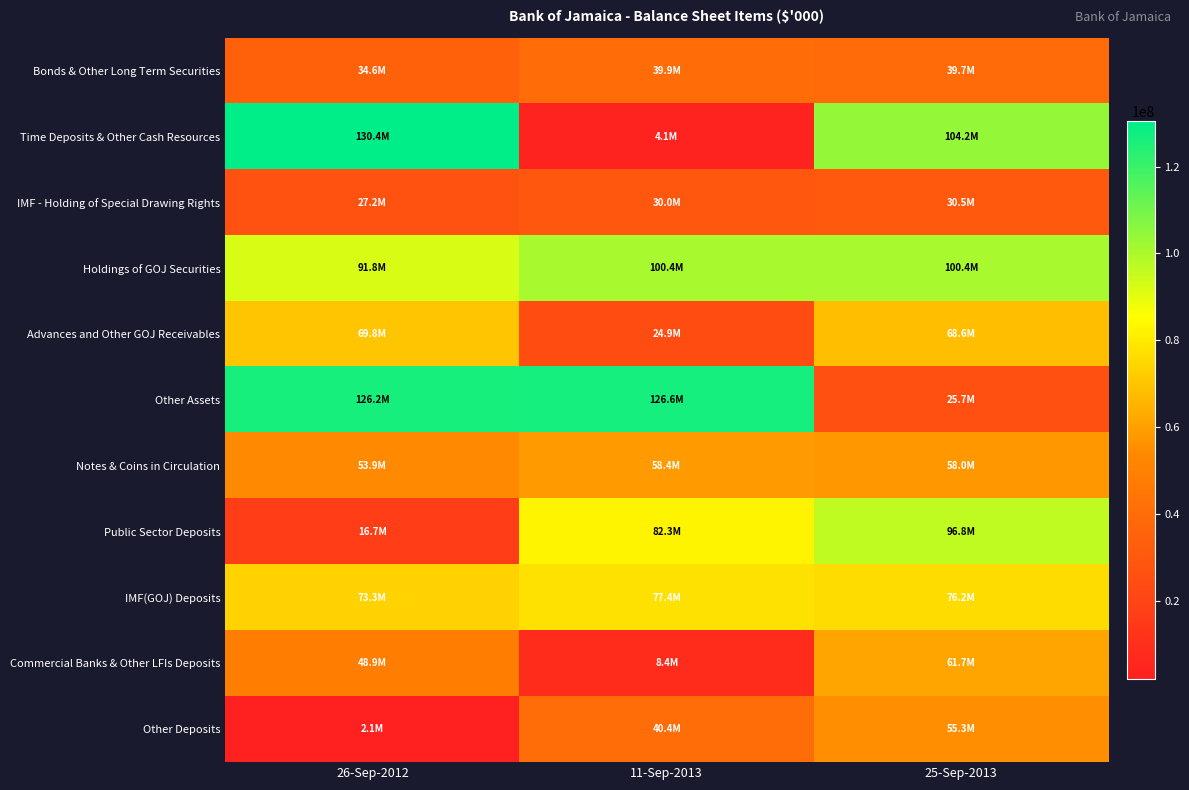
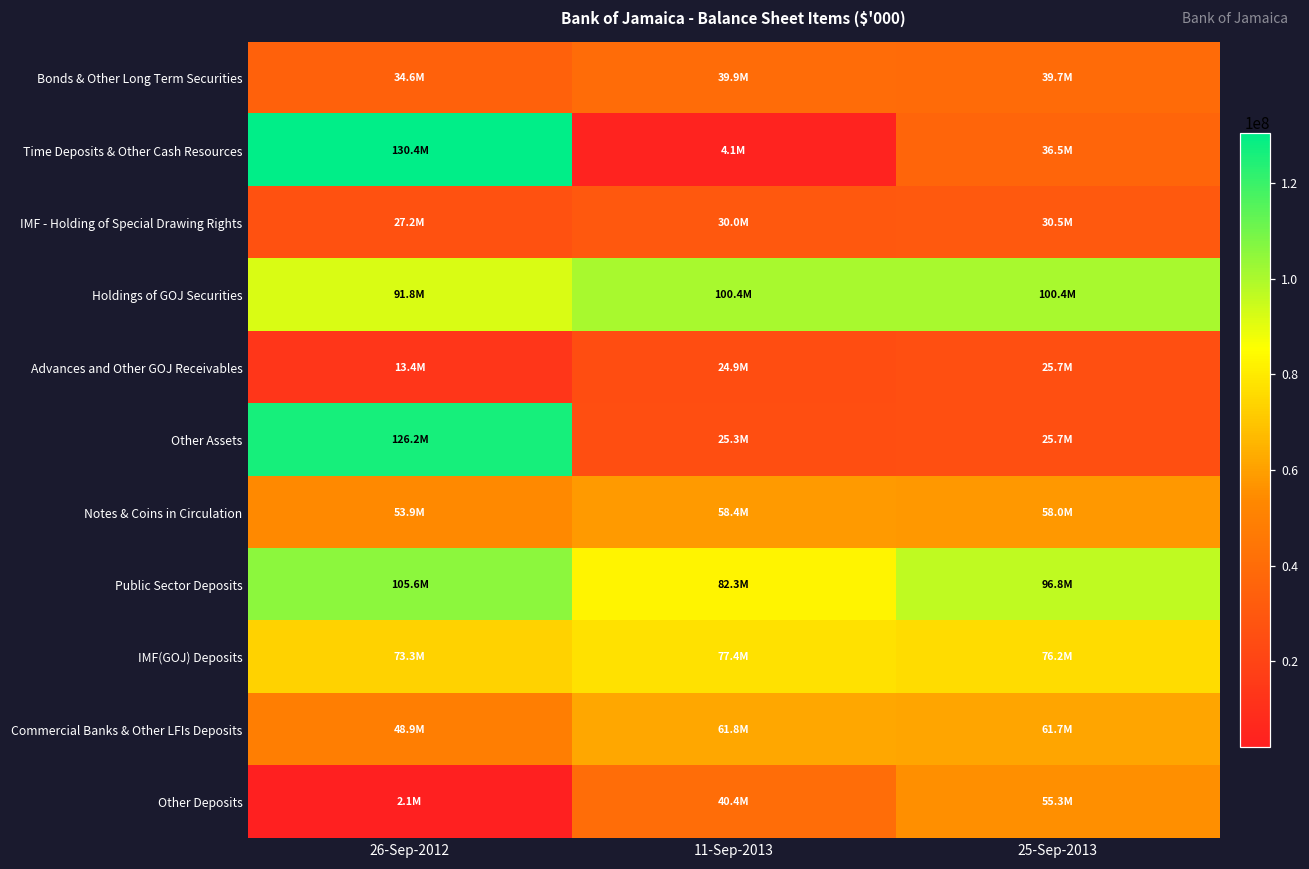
Time Deposits & Other Cash Resources, 25-Sep-2013: 104.2M -> 36.5M
Advances and Other GOJ Receivables, 26-Sep-2012: 69.8M -> 13.4M
Advances and Other GOJ Receivables, 25-Sep-2013: 68.6M -> 25.7M
Other Assets, 11-Sep-2013: 126.6M -> 25.3M
Public Sector Deposits, 26-Sep-2012: 16.7M -> 105.6M
Commercial Banks & Other LFIs Deposits, 11-Sep-2013: 8.4M -> 61.8M
